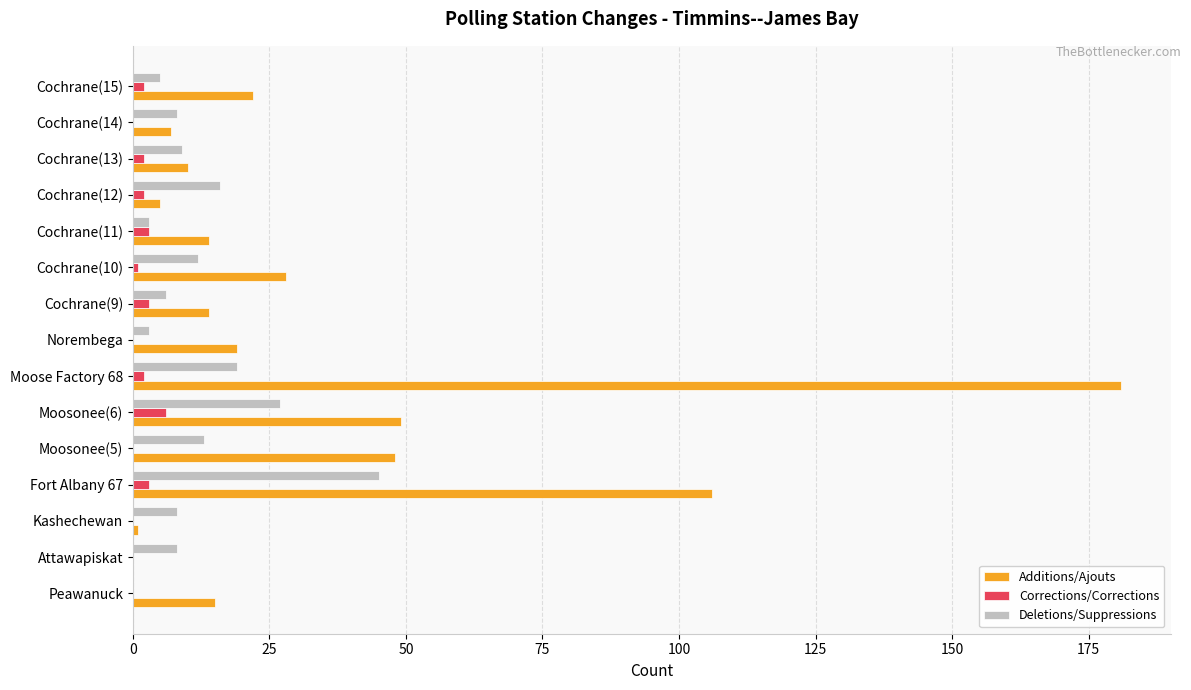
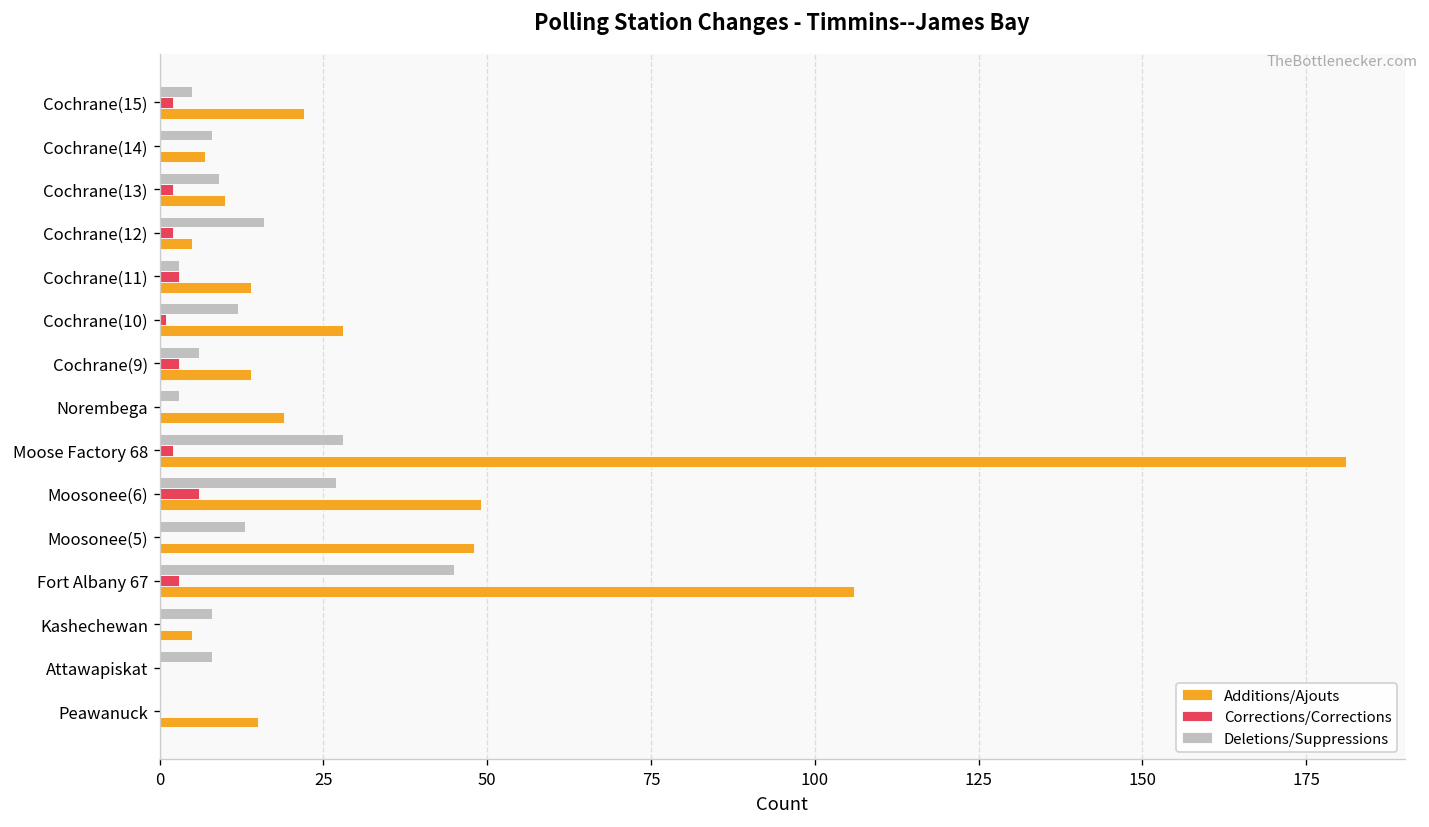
Deletions/Suppressions, Moose Factory 68: 19 -> 28
Additions/Ajouts, Kashechewan: 1 -> 5
